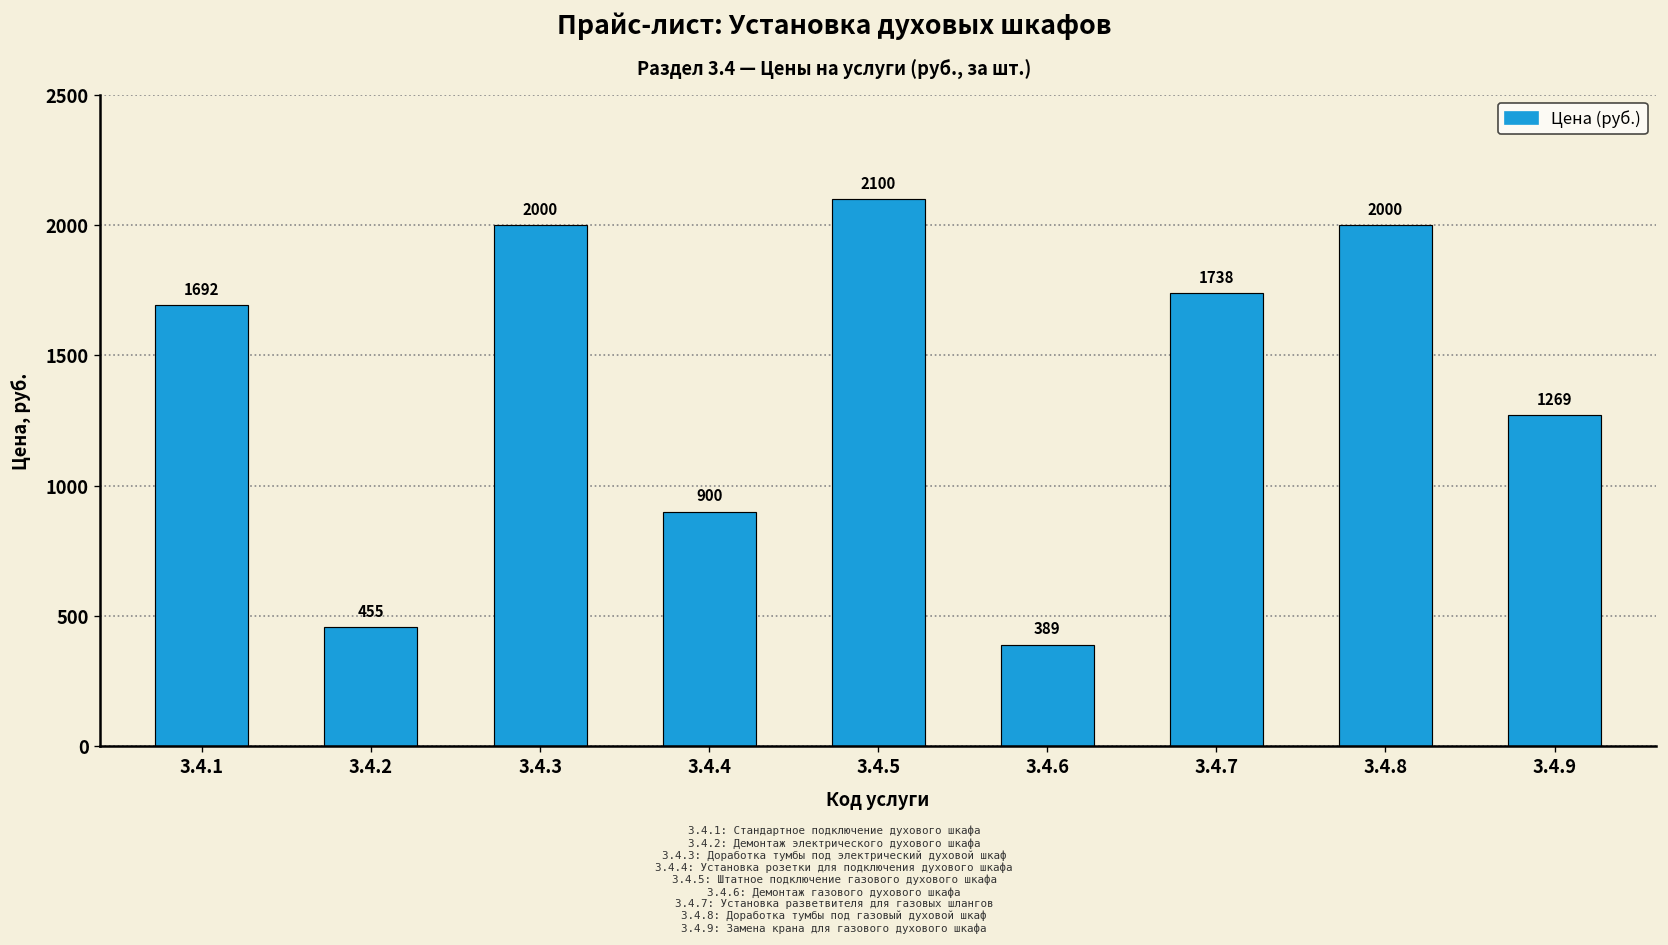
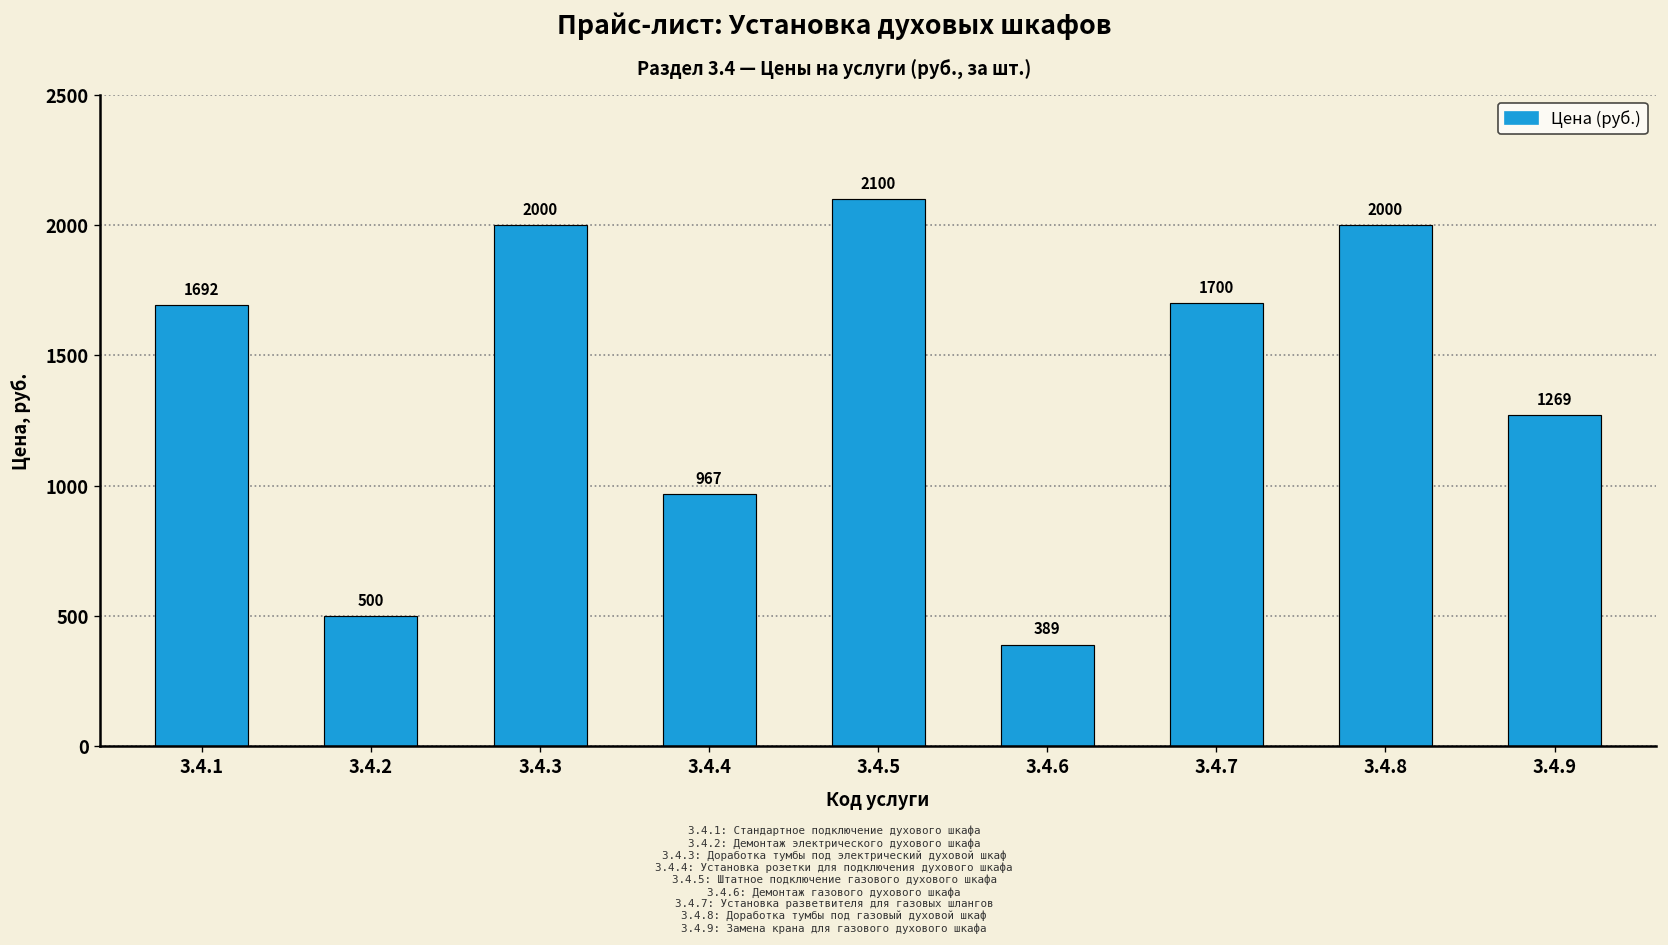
3.4.2: 455 -> 500
3.4.4: 900 -> 967
3.4.7: 1738 -> 1700
